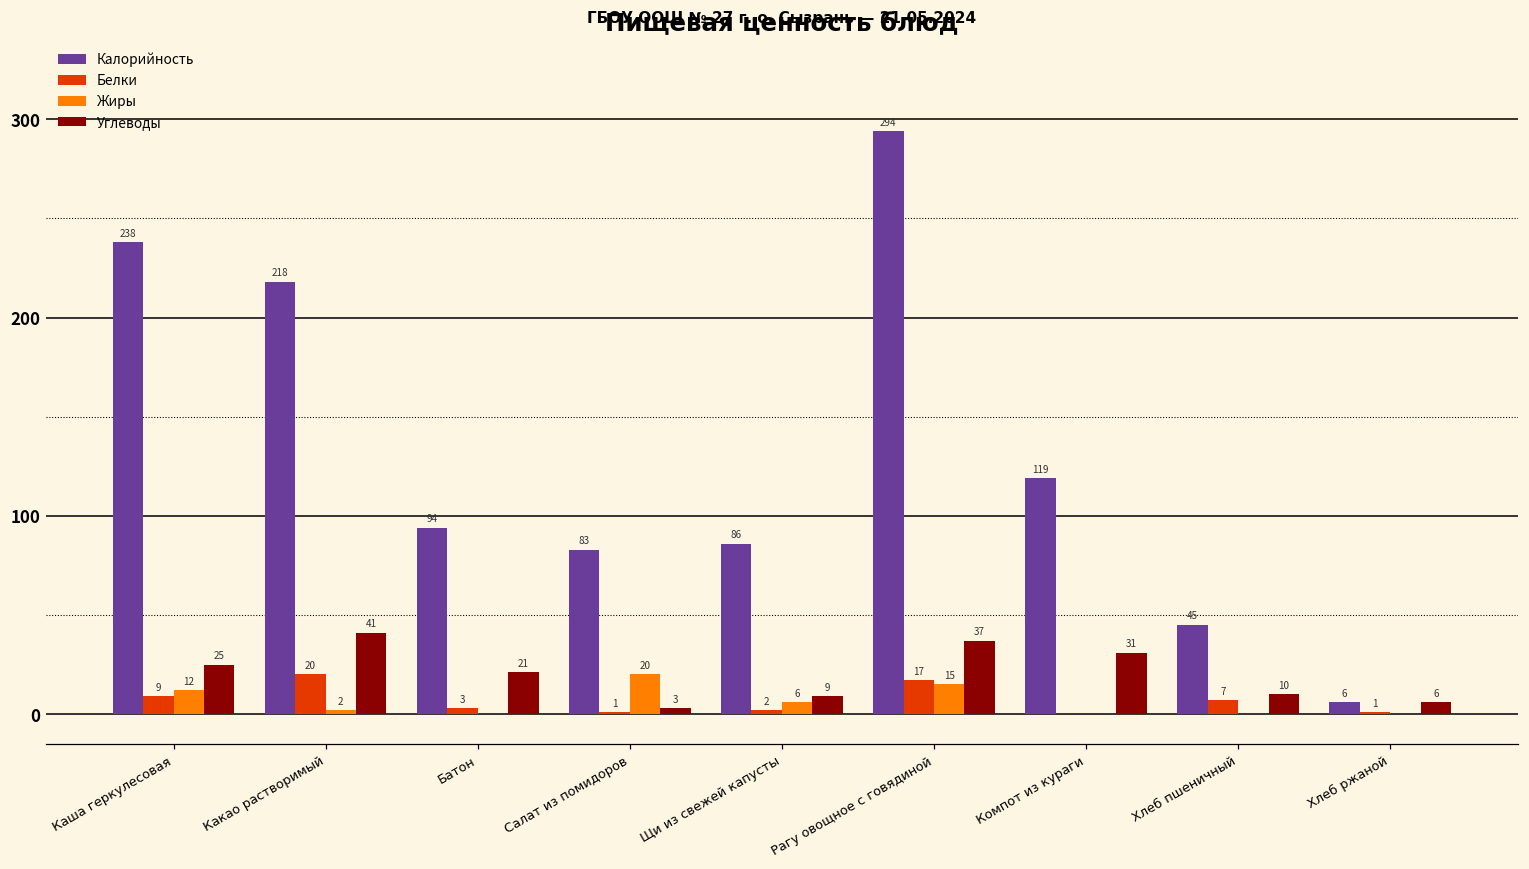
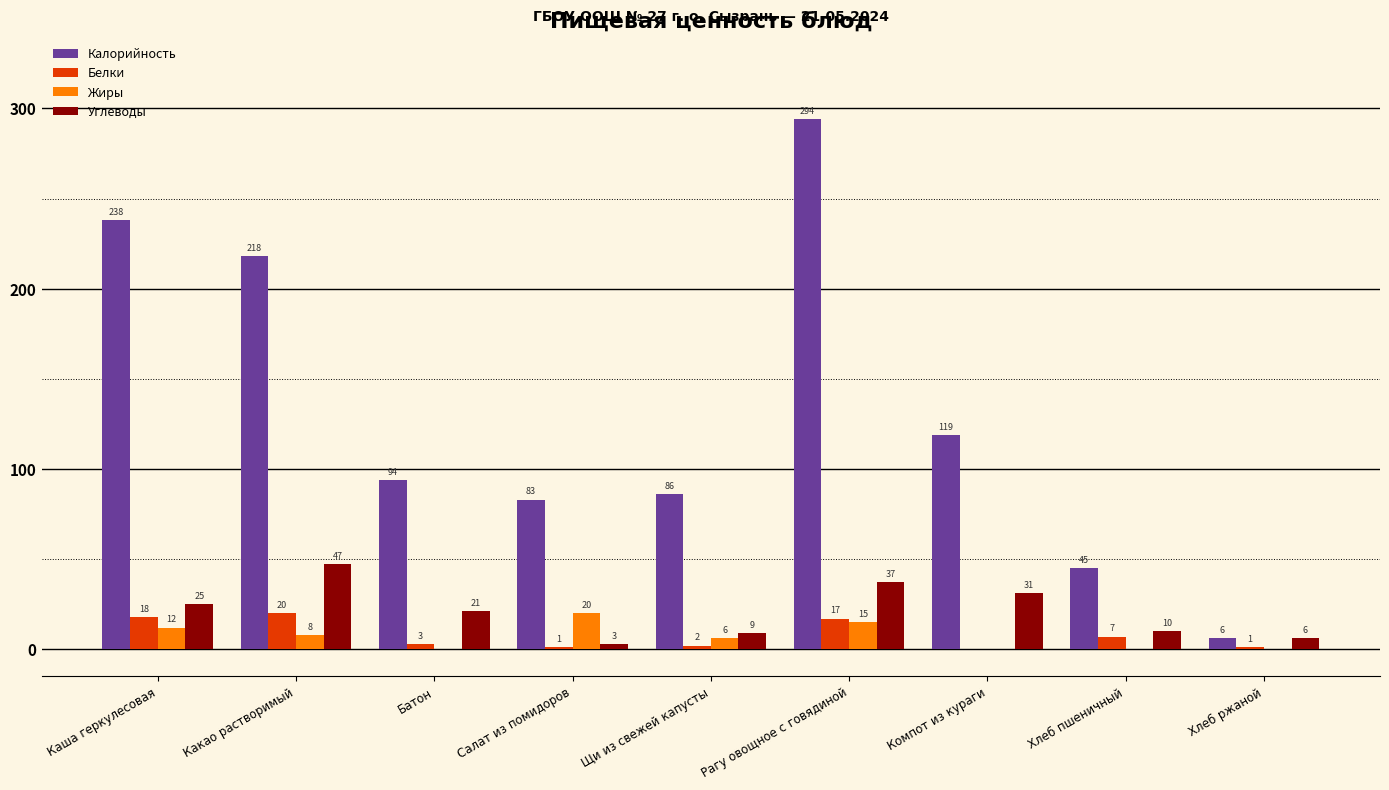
Белки, Каша геркулесовая: 9 -> 18
Жиры, Какао растворимый: 2 -> 8
Углеводы, Какао растворимый: 41 -> 47
